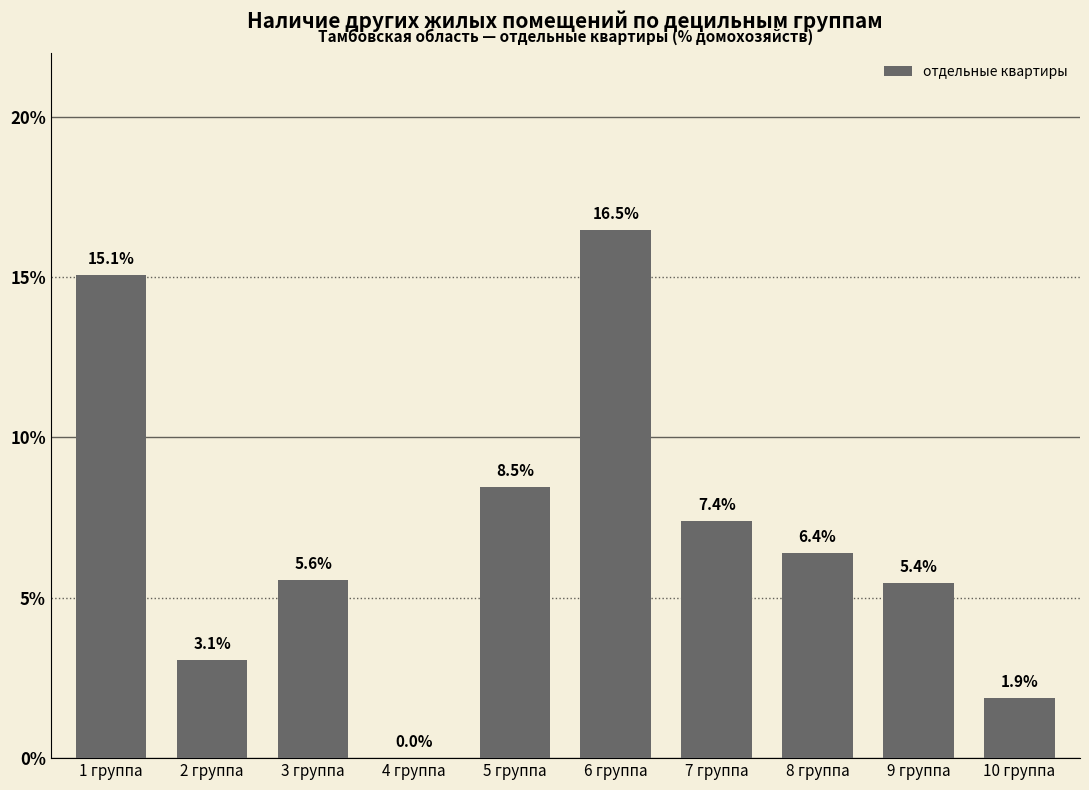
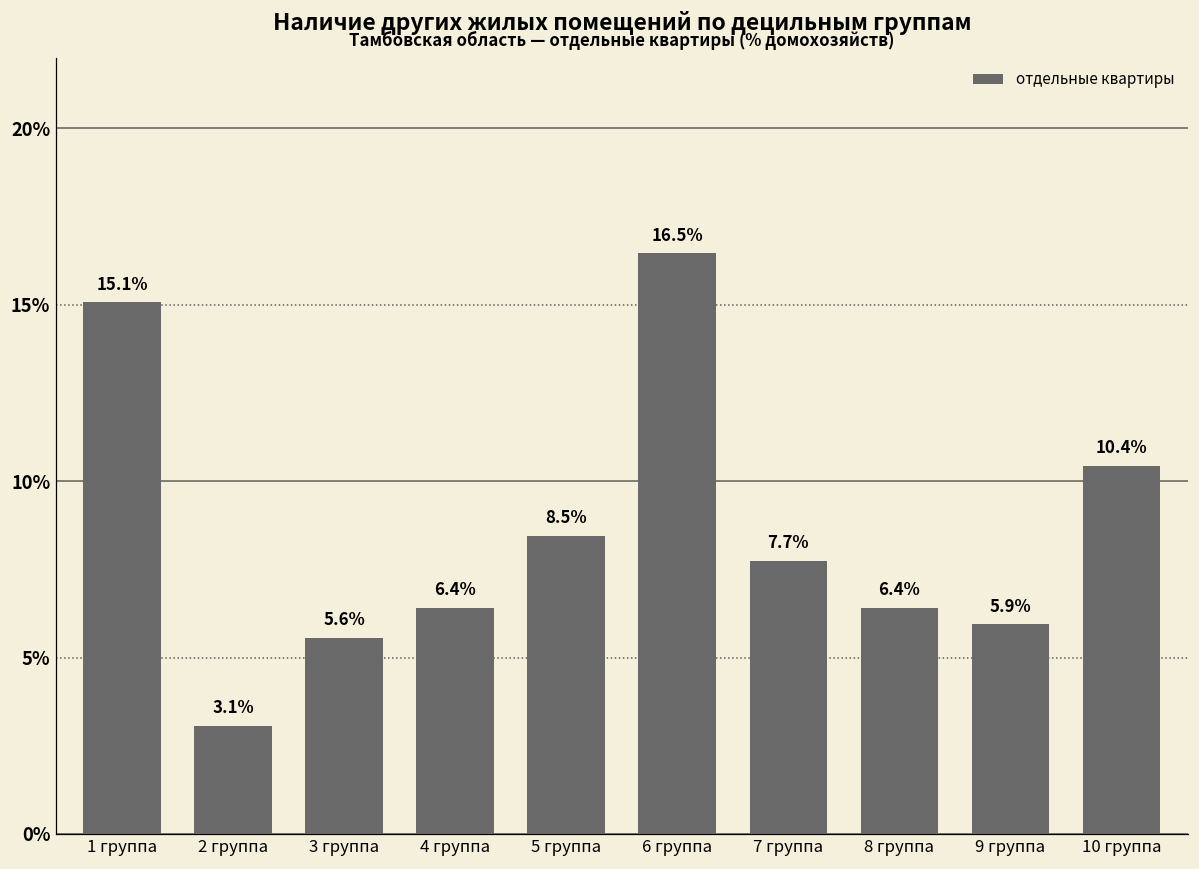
4 группа: 0.0% -> 6.4%
7 группа: 7.4% -> 7.7%
9 группа: 5.4% -> 5.9%
10 группа: 1.9% -> 10.4%
